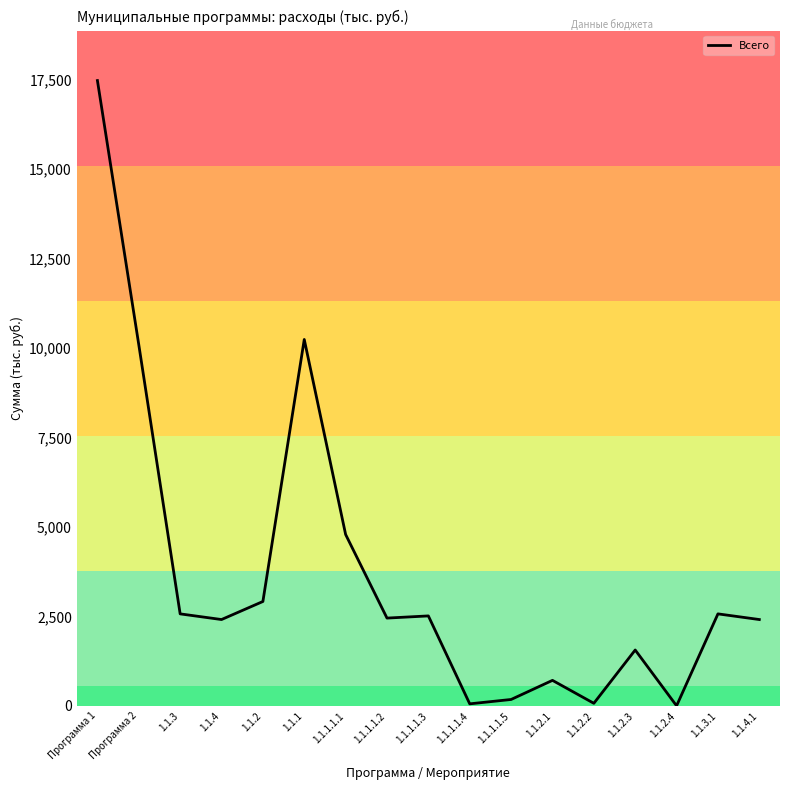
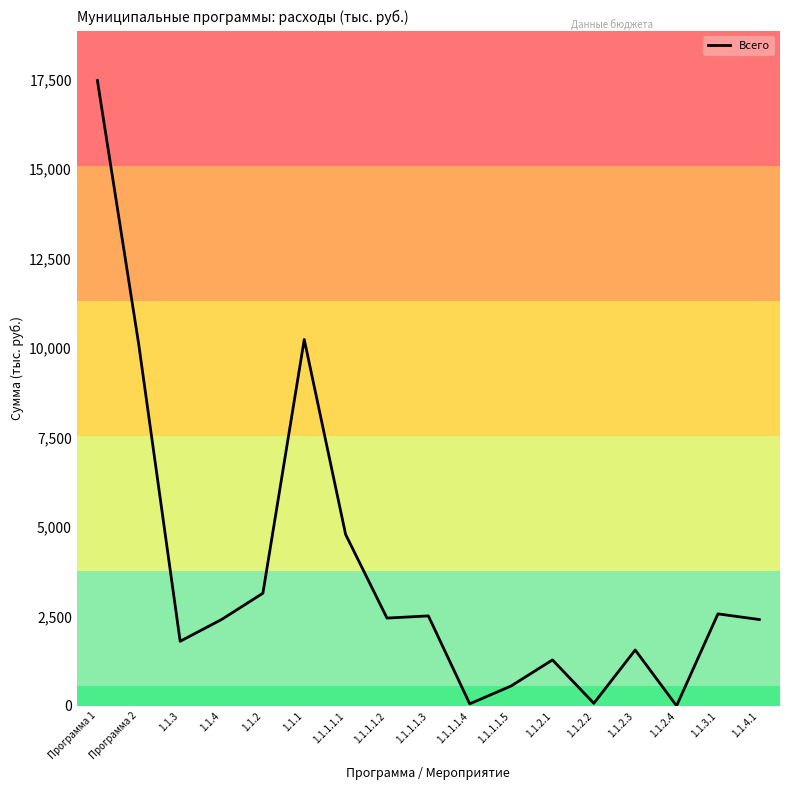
1.1.3: 2,600 -> 1,800
1.1.2: 2,900 -> 3,100
1.1.1.1.5: 200 -> 600
1.1.2.1: 700 -> 1,300
